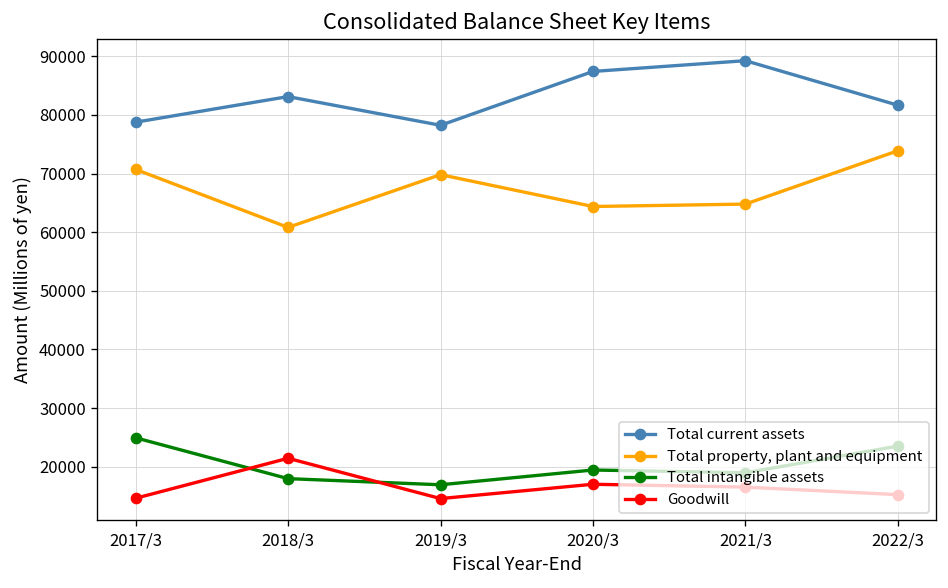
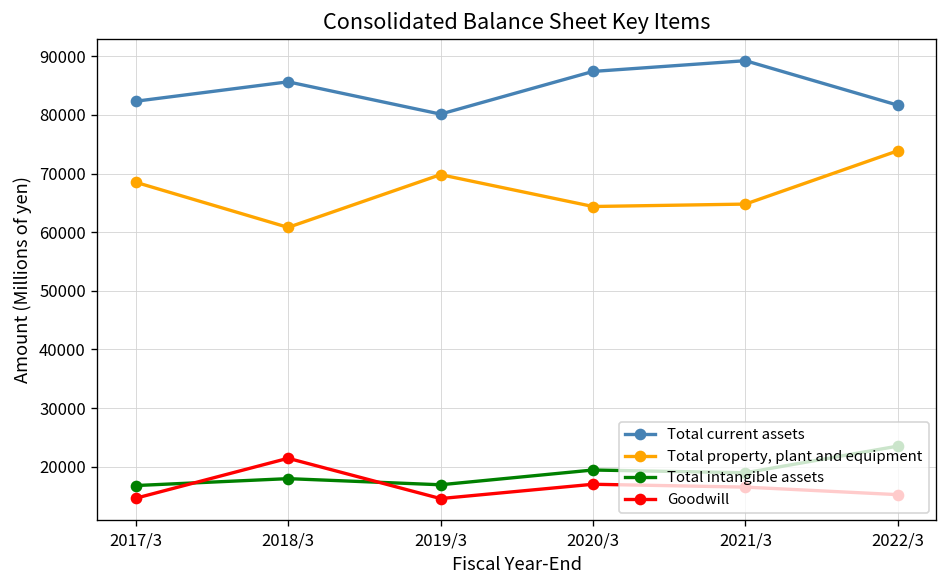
Total current assets, 2017/3: 79000 -> 82000
Total property, plant and equipment, 2017/3: 71000 -> 69000
Total intangible assets, 2017/3: 25000 -> 17000
Total current assets, 2018/3: 83000 -> 86000
Total current assets, 2019/3: 78000 -> 80000
